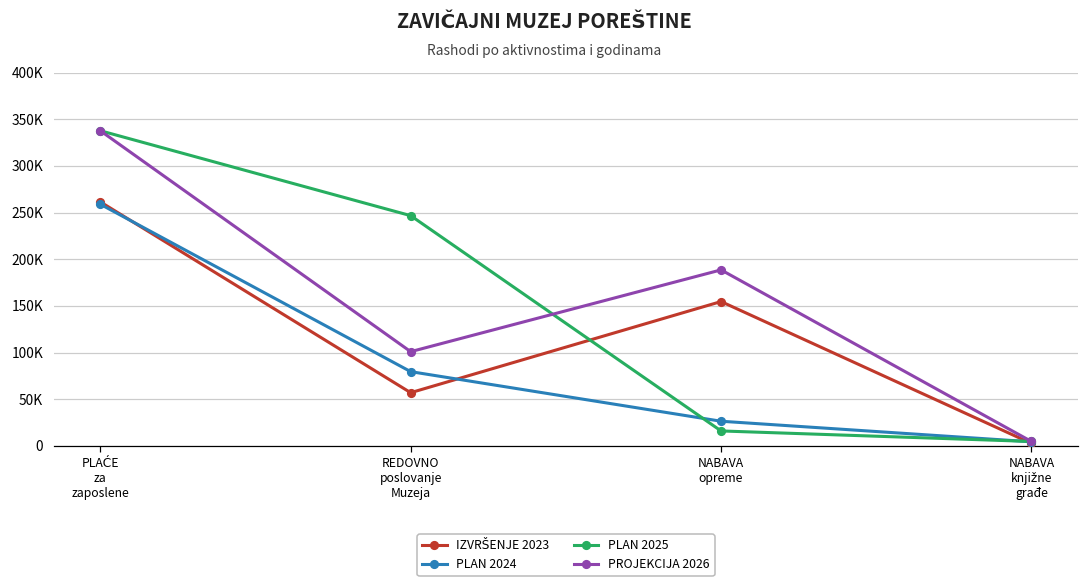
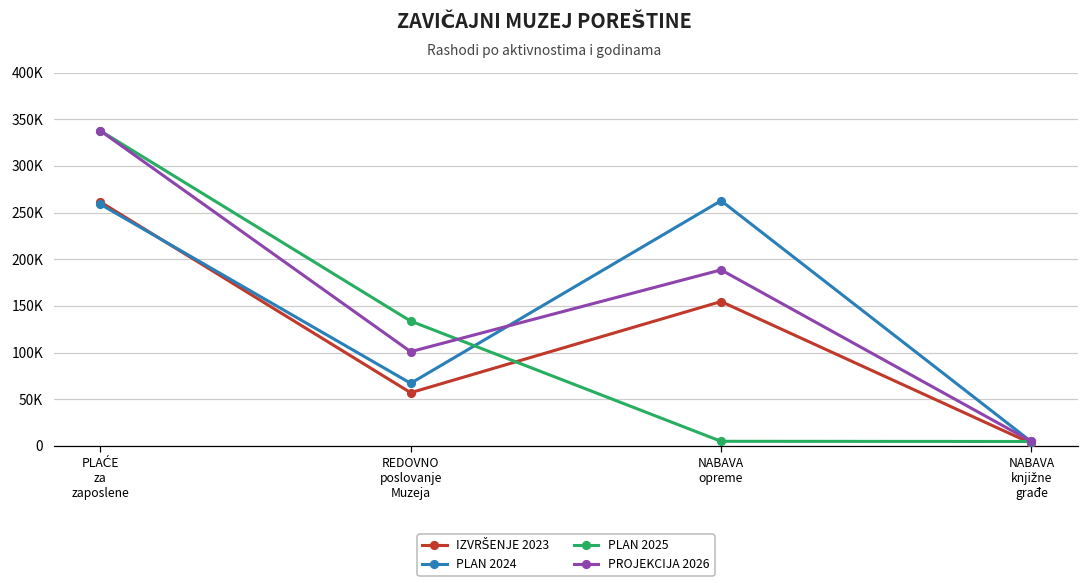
PLAN 2024, REDOVNO poslovanje Muzeja: 80000 -> 70000
PLAN 2025, REDOVNO poslovanje Muzeja: 250000 -> 130000
PLAN 2024, NABAVA opreme: 30000 -> 260000
PLAN 2025, NABAVA opreme: 20000 -> 0
